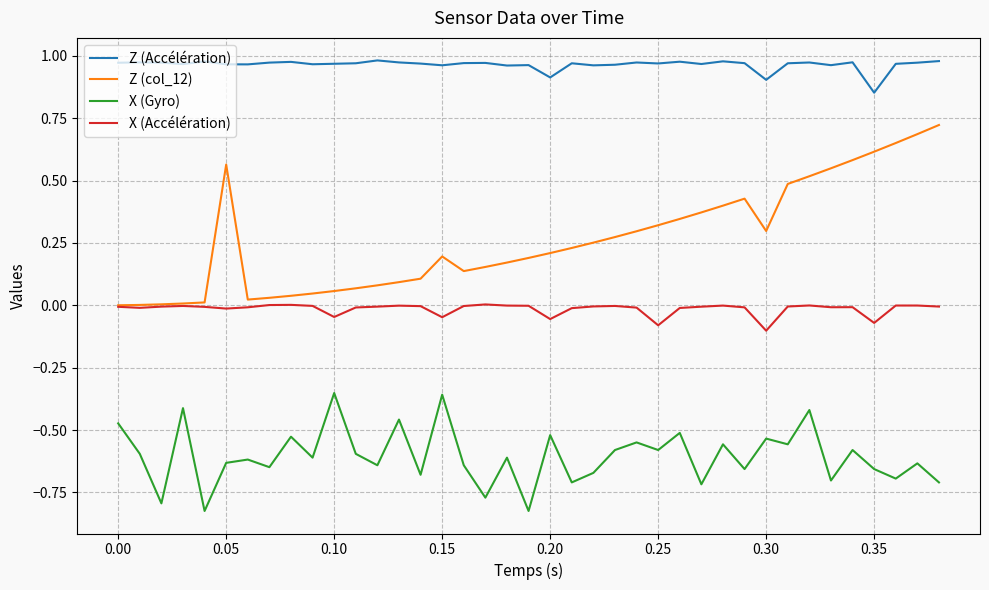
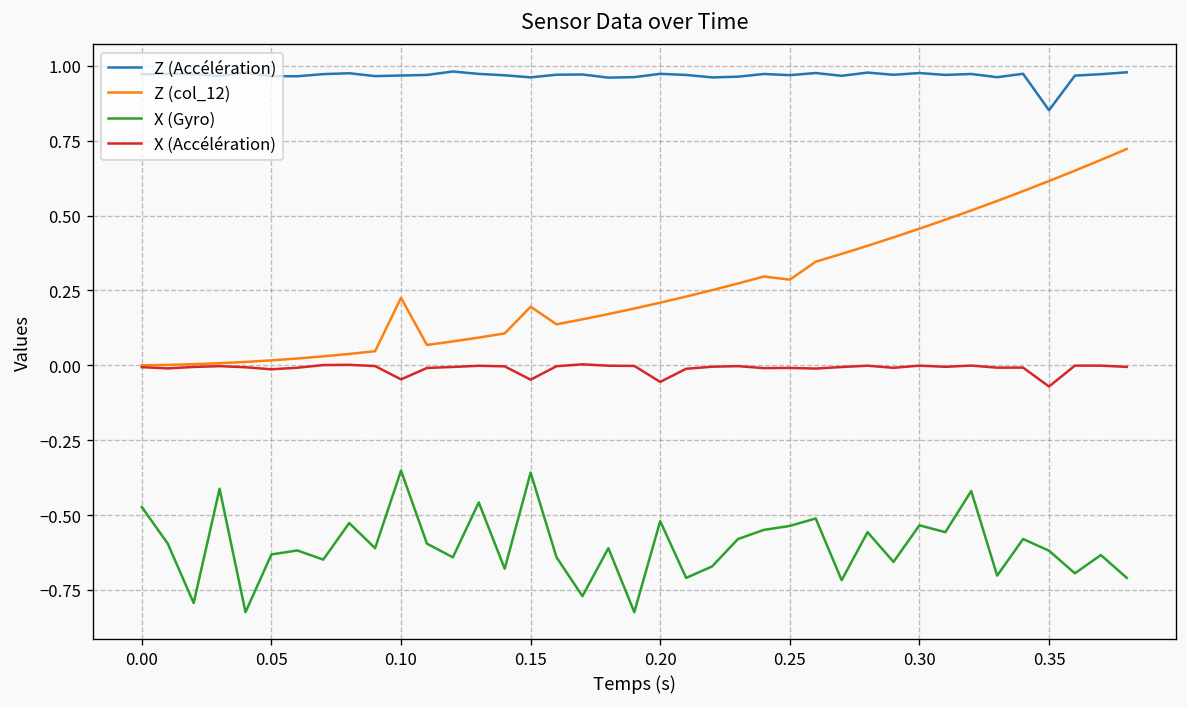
Z (col_12), 0.05: 0.56 -> 0.02
Z (col_12), 0.10: 0.06 -> 0.23
Z (Accélération), 0.20: 0.91 -> 0.97
Z (col_12), 0.25: 0.32 -> 0.29
X (Gyro), 0.25: -0.58 -> -0.54
X (Accélération), 0.25: -0.08 -> -0.01
Z (Accélération), 0.30: 0.90 -> 0.98
Z (col_12), 0.30: 0.30 -> 0.46
X (Accélération), 0.30: -0.10 -> 0.00
X (Gyro), 0.35: -0.66 -> -0.62
